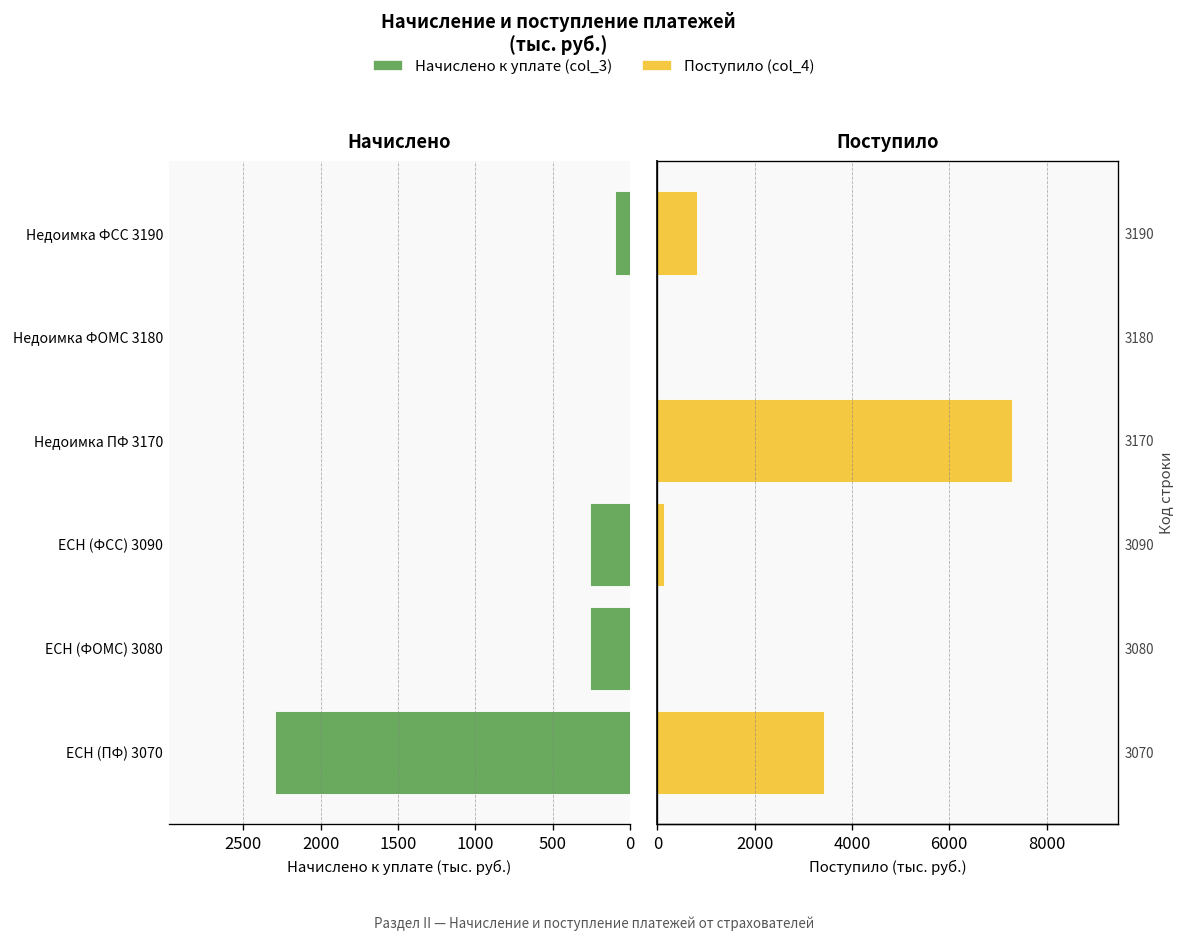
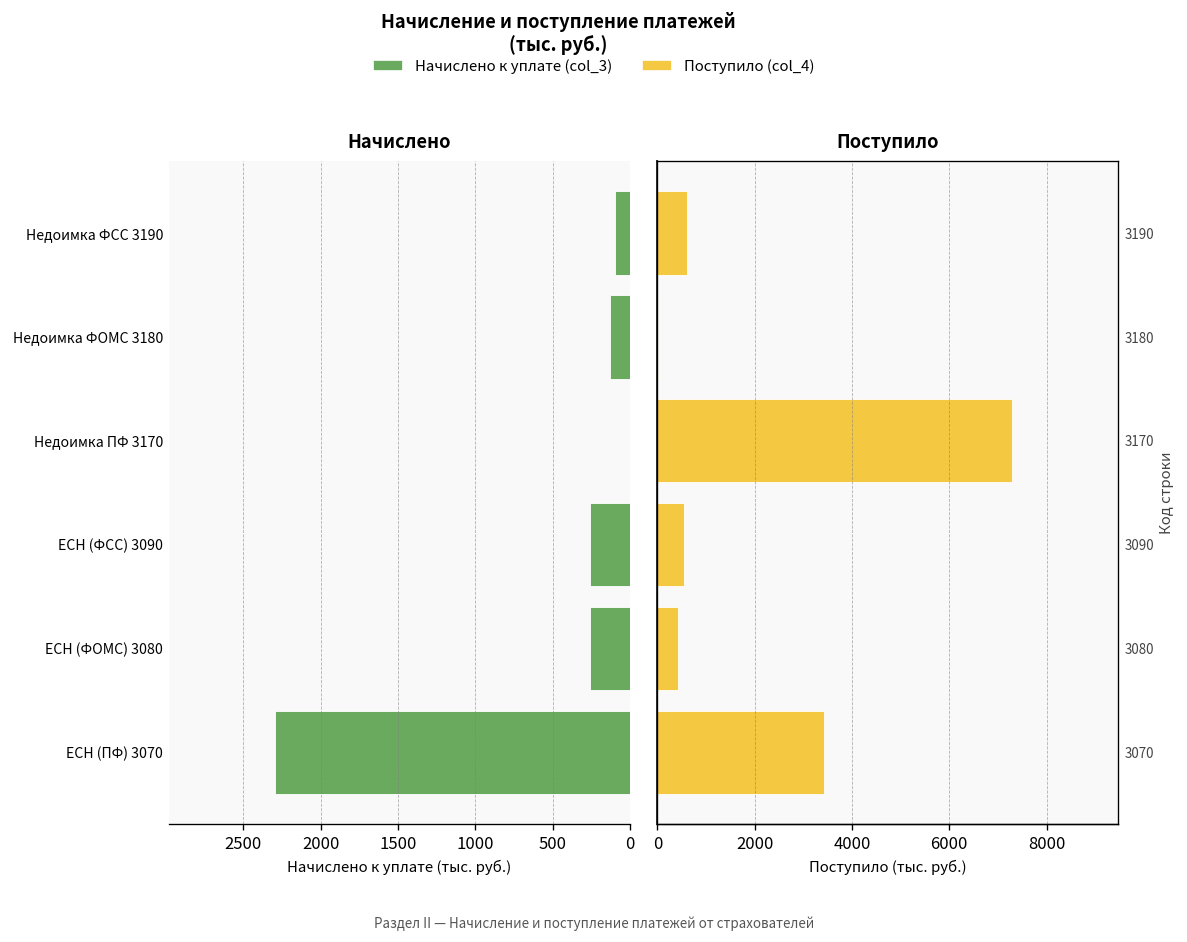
Начислено, Недоимка ФОМС 3180: 0 -> 130
Поступило, 3190: 800 -> 600
Поступило, 3090: 100 -> 500
Поступило, 3080: 0 -> 400
